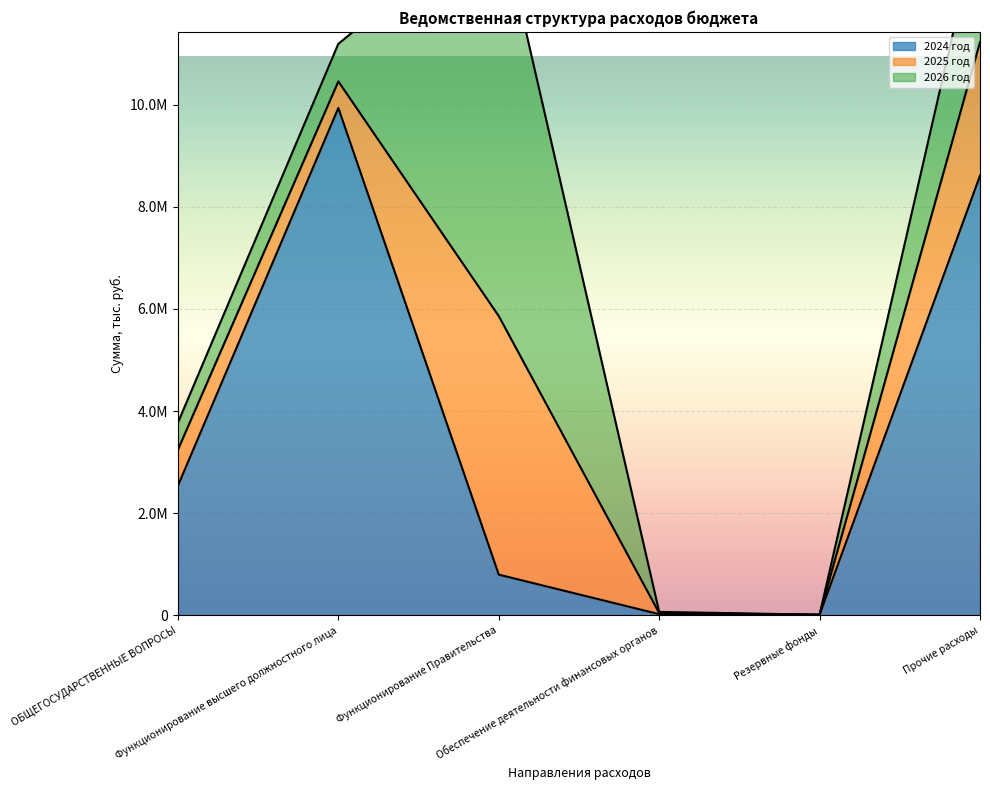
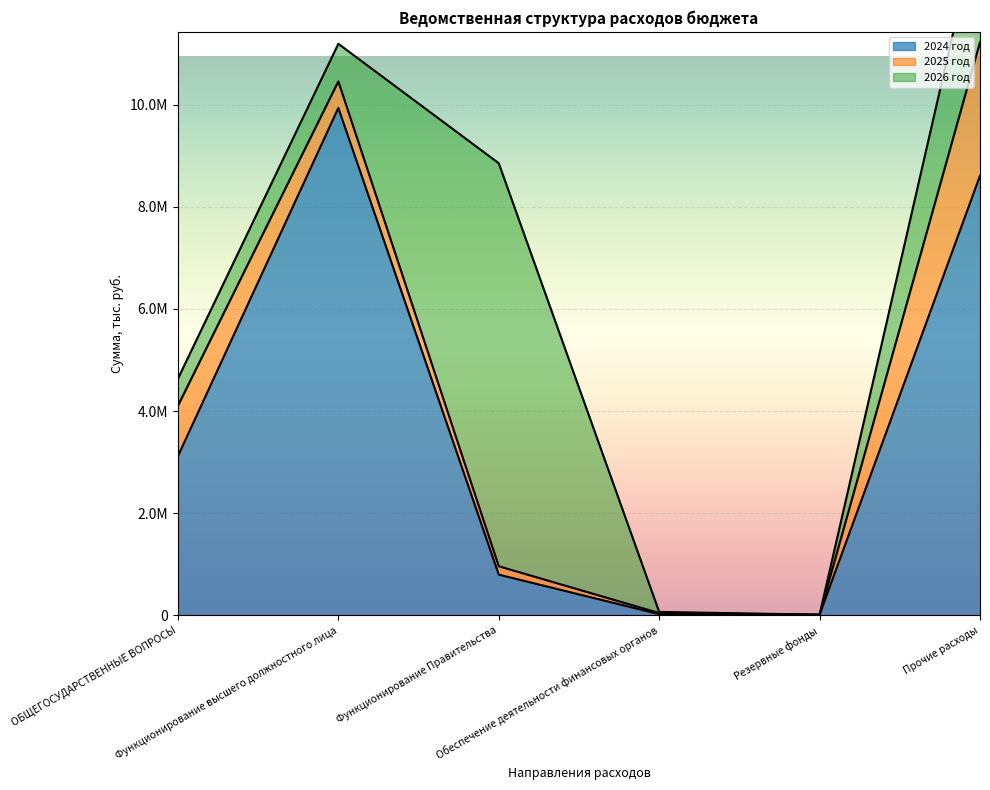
2024 год, ОБЩЕГОСУДАРСТВЕННЫЕ ВОПРОСЫ: 2500000 -> 3100000
2025 год, ОБЩЕГОСУДАРСТВЕННЫЕ ВОПРОСЫ: 700000 -> 1000000
2025 год, Функционирование Правительства: 5100000 -> 200000
